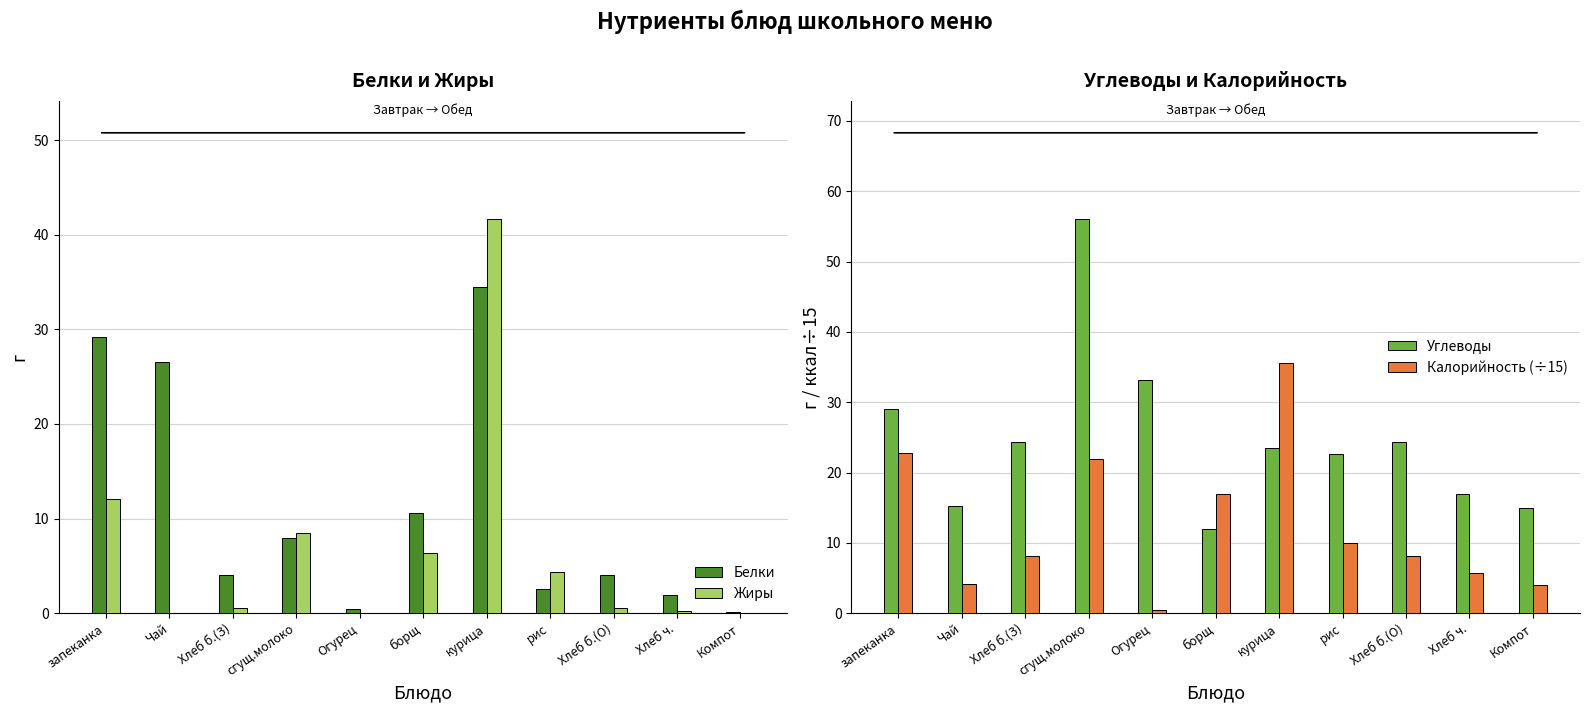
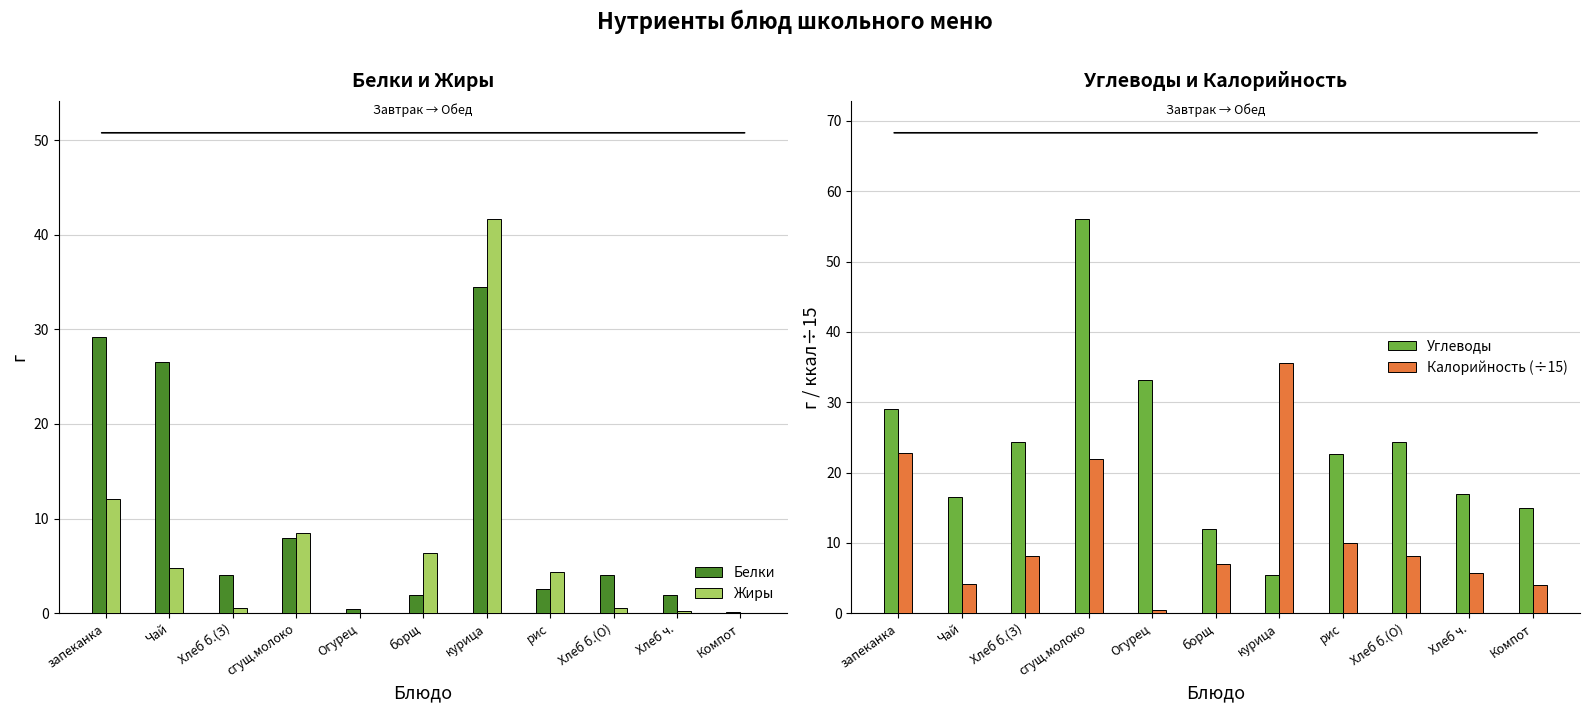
Белки и Жиры, Жиры, Чай: 0 -> 5
Белки и Жиры, Белки, борщ: 11 -> 2
Углеводы и Калорийность, Углеводы, Чай: 15 -> 16
Углеводы и Калорийность, Калорийность (÷15), борщ: 17 -> 7
Углеводы и Калорийность, Углеводы, курица: 23 -> 5
